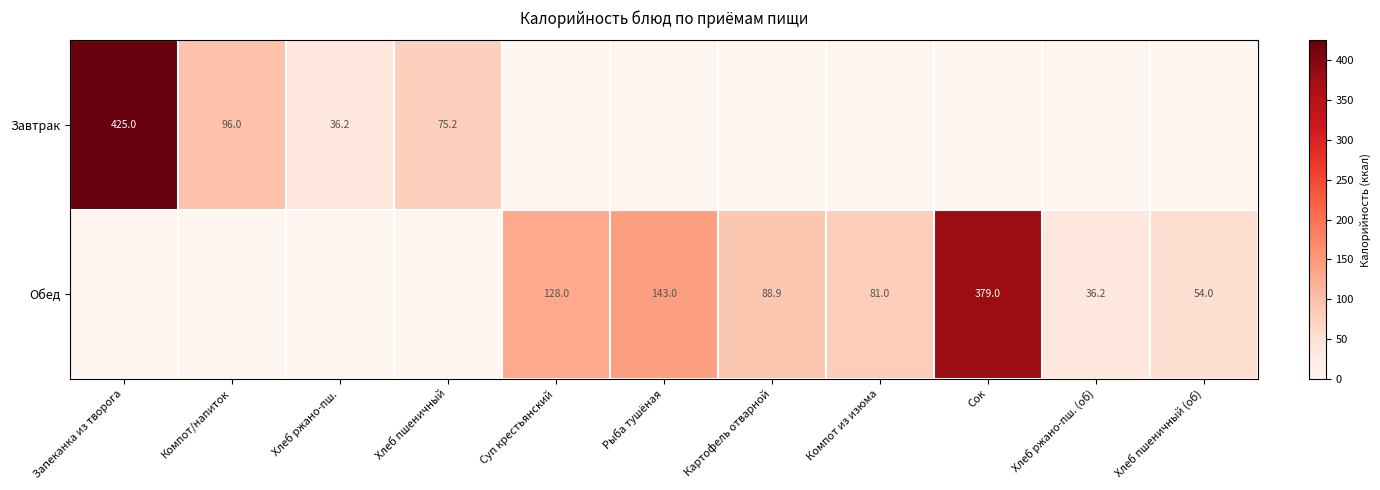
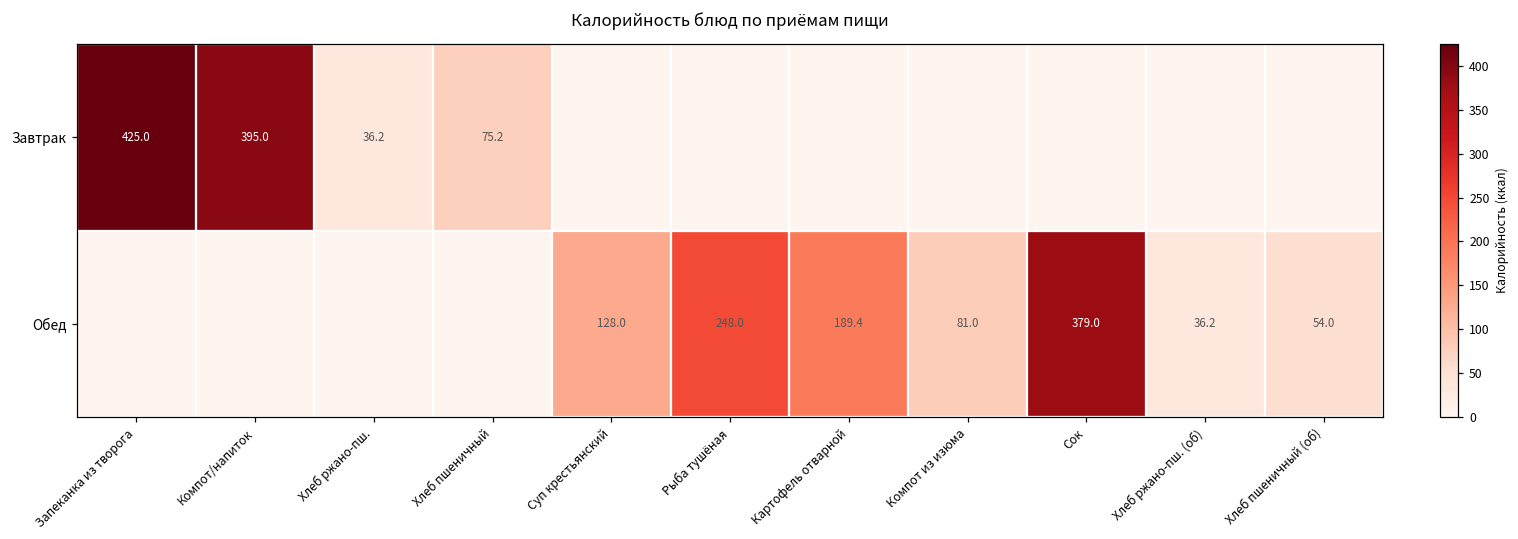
Завтрак, Компот/напиток: 96.0 -> 395.0
Обед, Рыба тушёная: 143.0 -> 248.0
Обед, Картофель отварной: 88.9 -> 189.4
